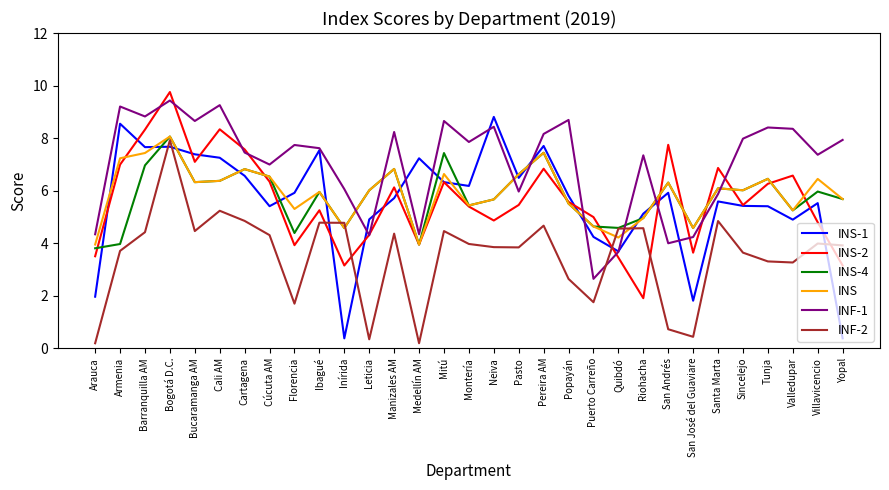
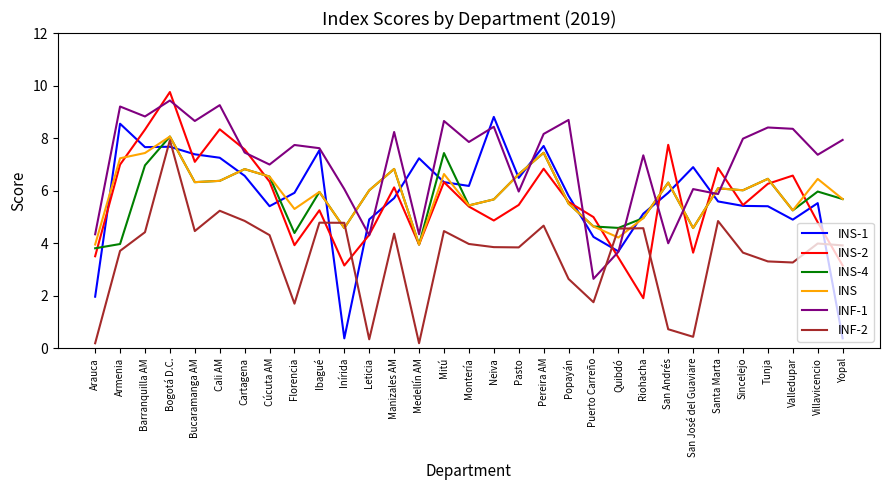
INS-1, San José del Guaviare: 1.8 -> 6.9
INF-1, San José del Guaviare: 4.2 -> 6.1
